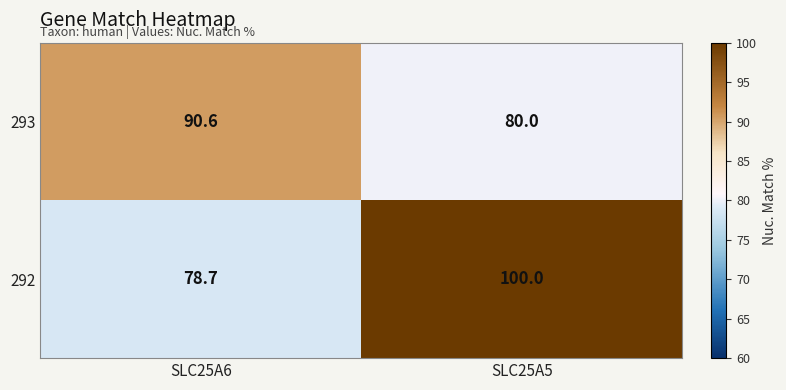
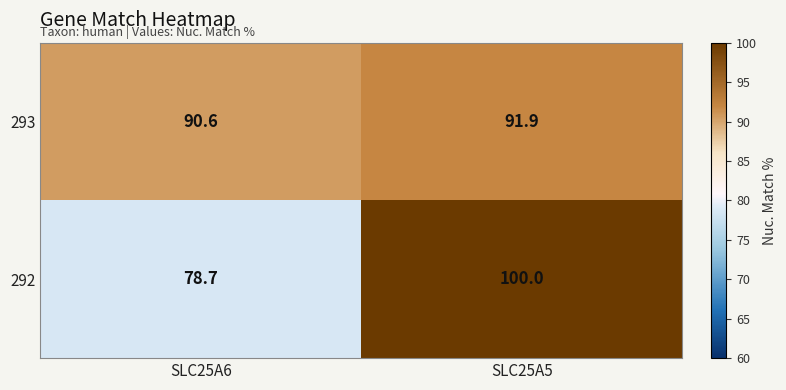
293, SLC25A5: 80.0 -> 91.9
